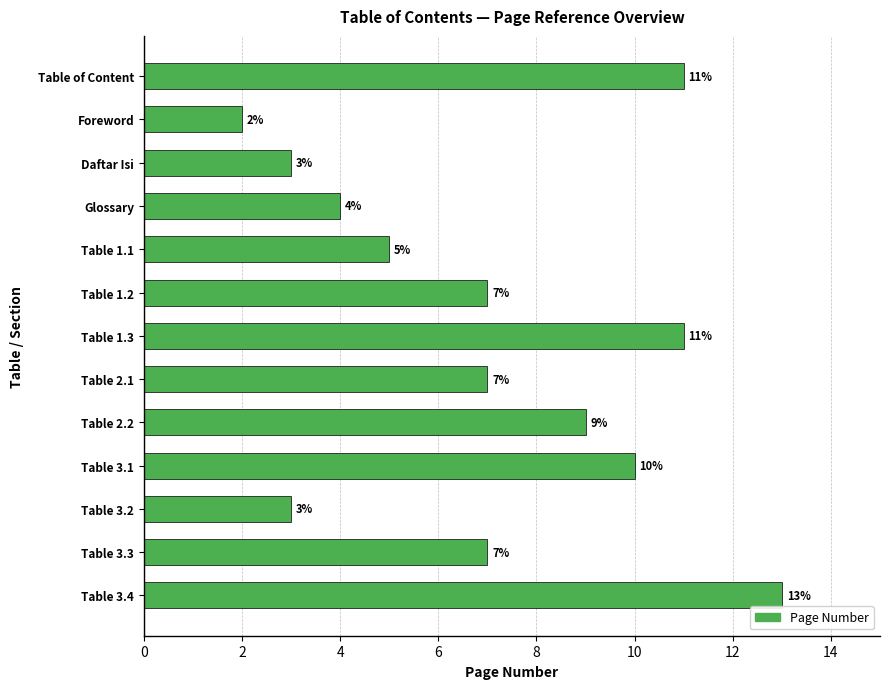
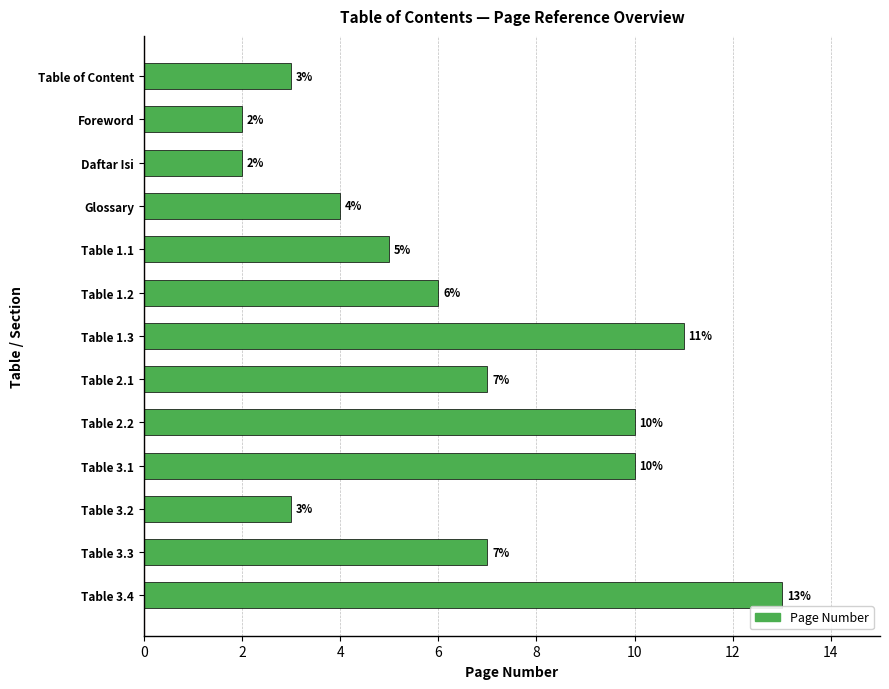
Table of Content: 11% -> 3%
Daftar Isi: 3% -> 2%
Table 1.2: 7% -> 6%
Table 2.2: 9% -> 10%
